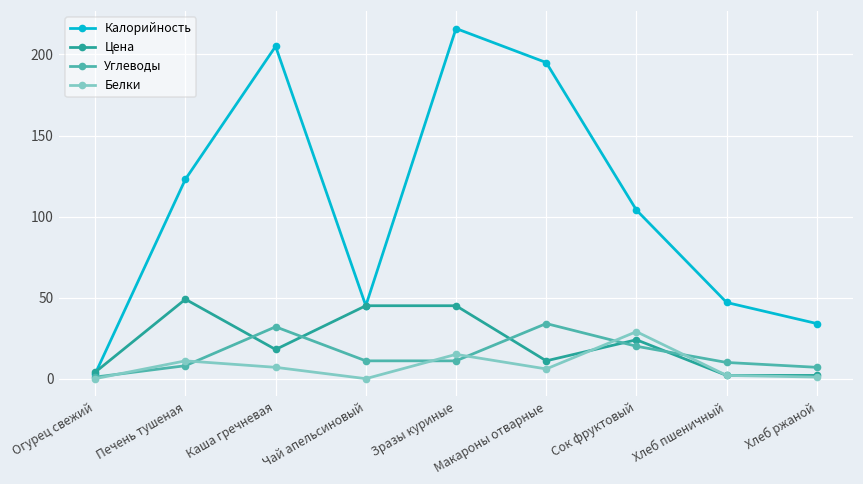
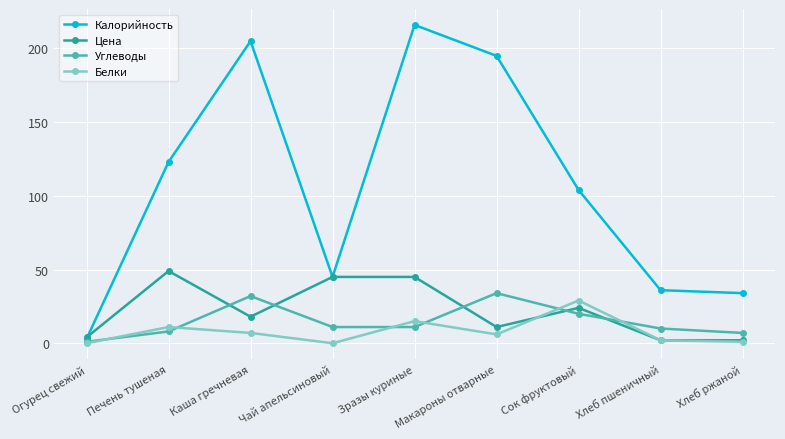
Калорийность, Хлеб пшеничный: 47 -> 36
